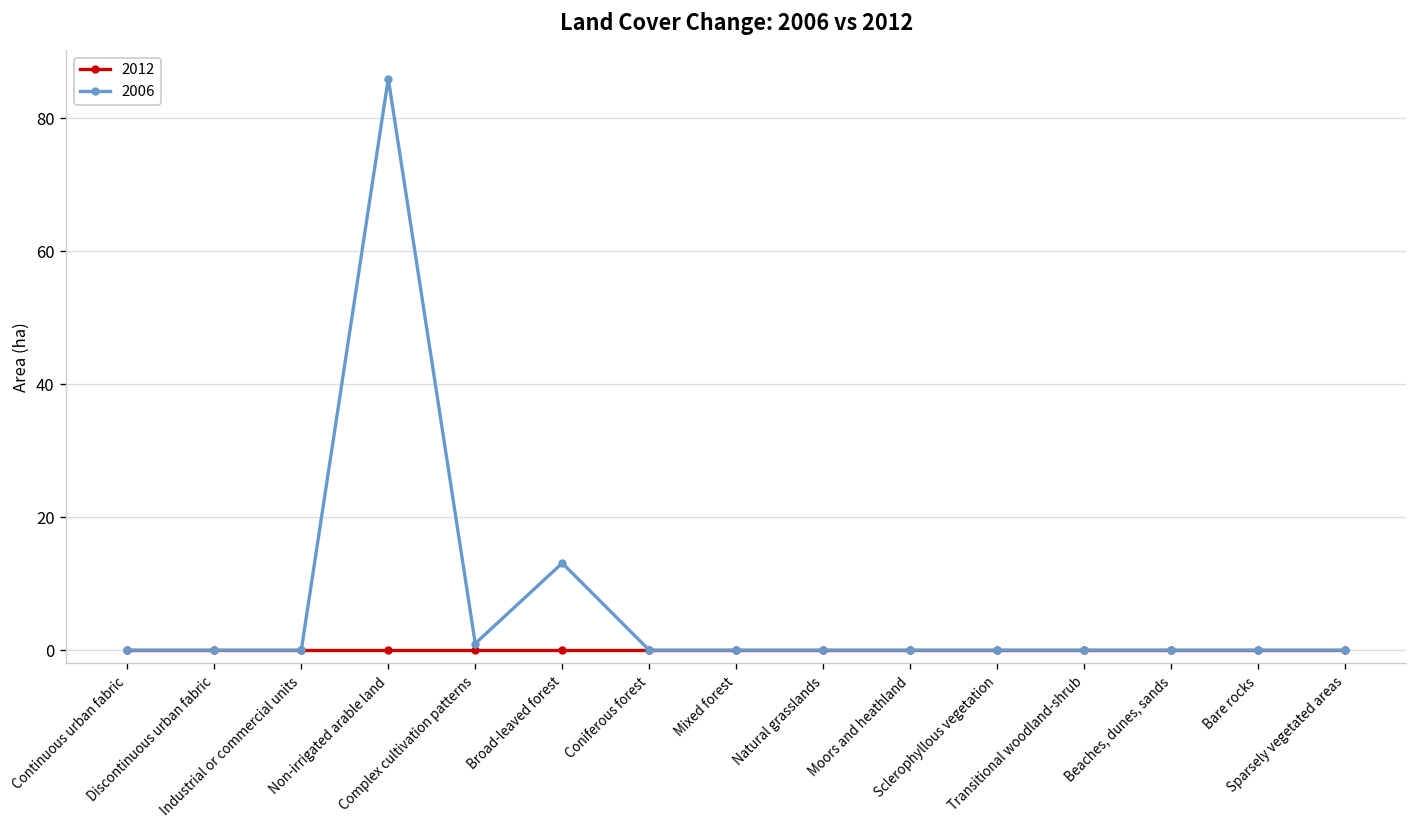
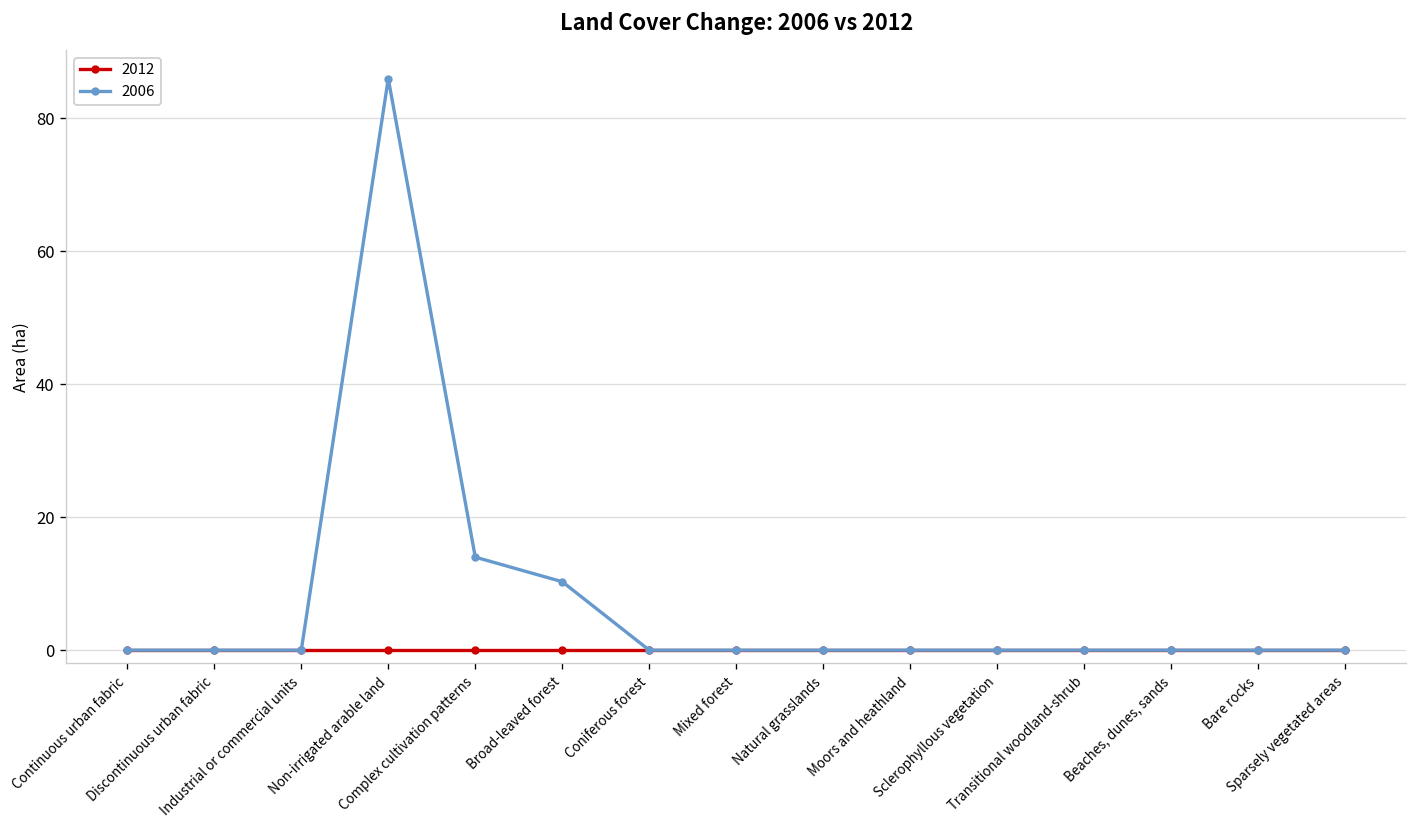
2006, Complex cultivation patterns: 1 -> 14
2006, Broad-leaved forest: 13 -> 10
